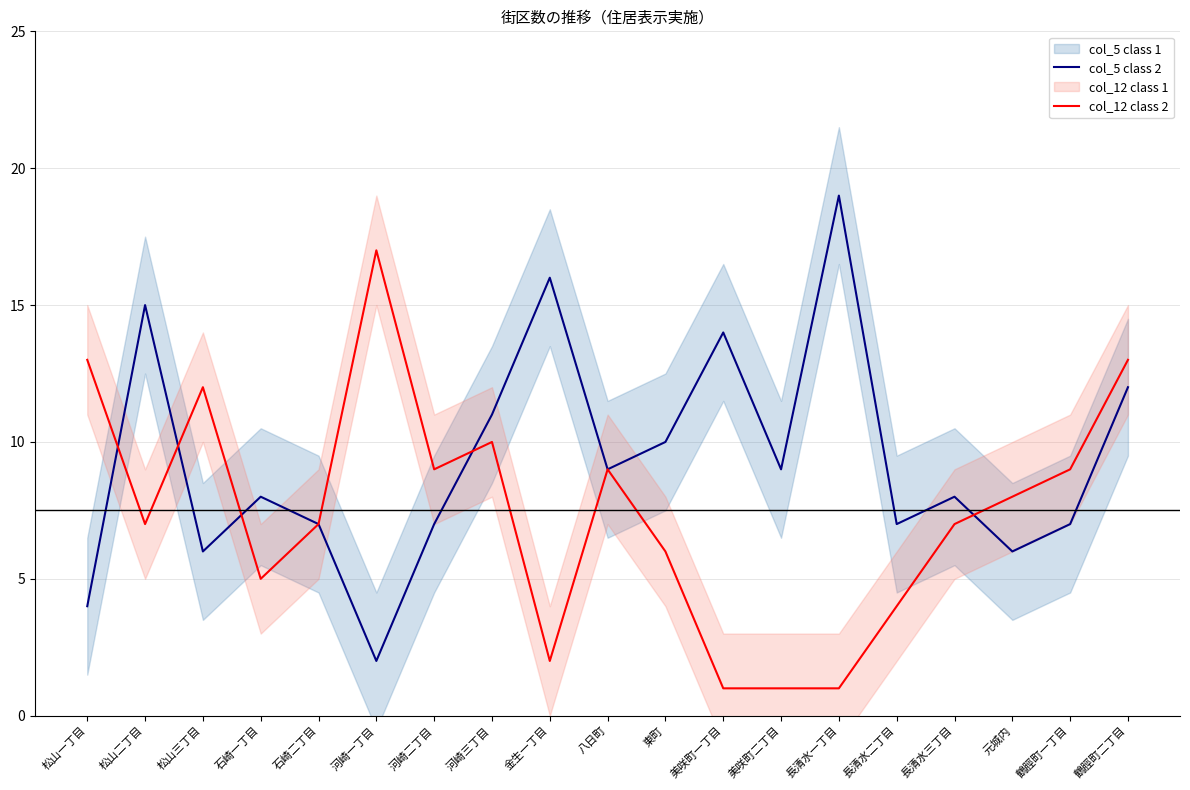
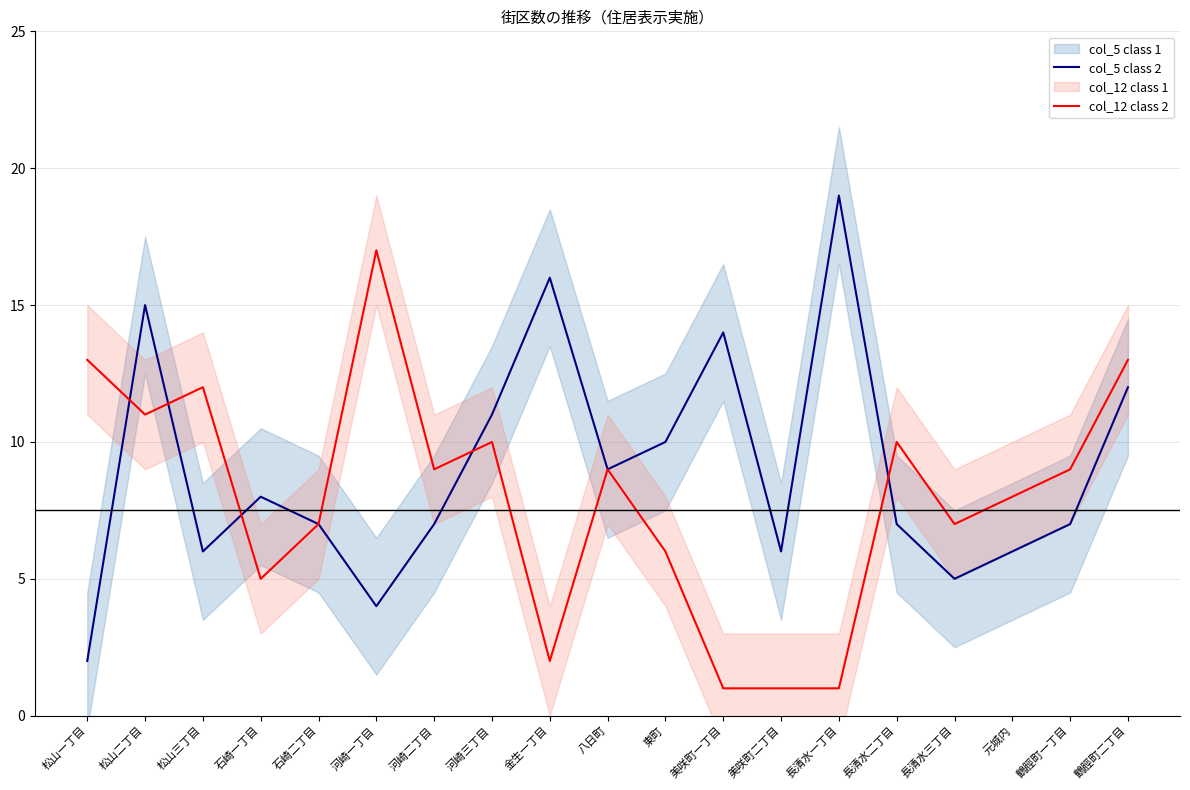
col_5 class 2, 松山一丁目: 4 -> 2
col_12 class 2, 松山二丁目: 7 -> 11
col_5 class 2, 河崎一丁目: 2 -> 4
col_5 class 2, 美咲町二丁目: 9 -> 6
col_12 class 2, 長清水二丁目: 4 -> 10
col_5 class 2, 長清水三丁目: 8 -> 5
